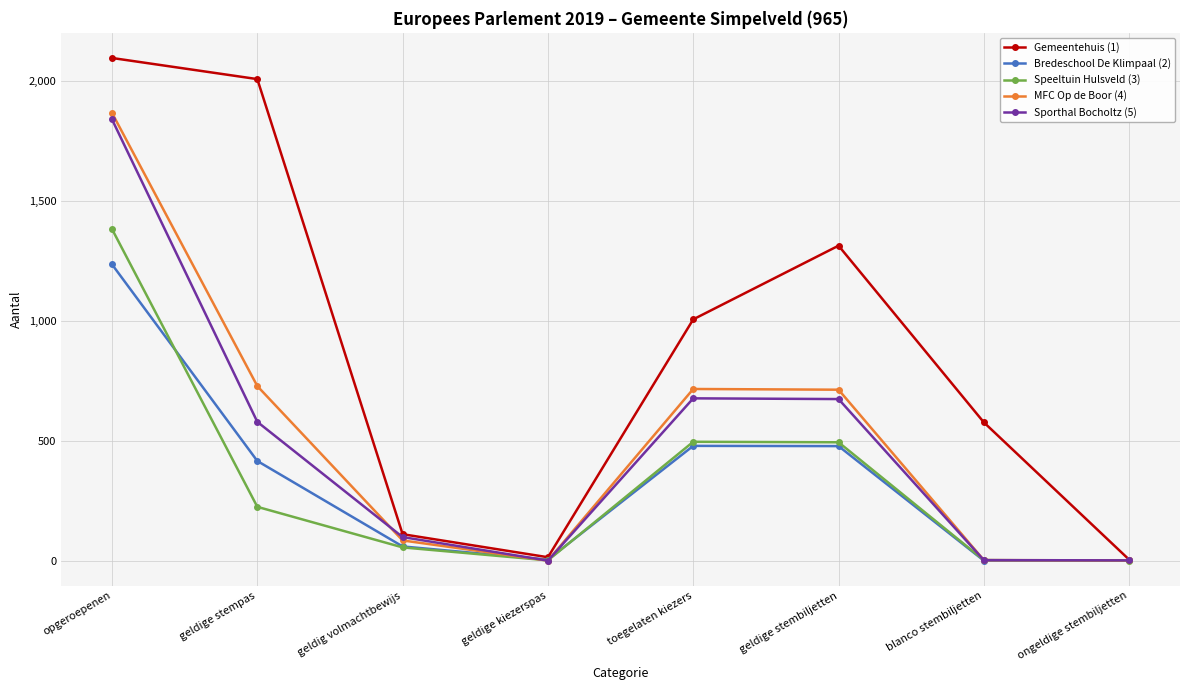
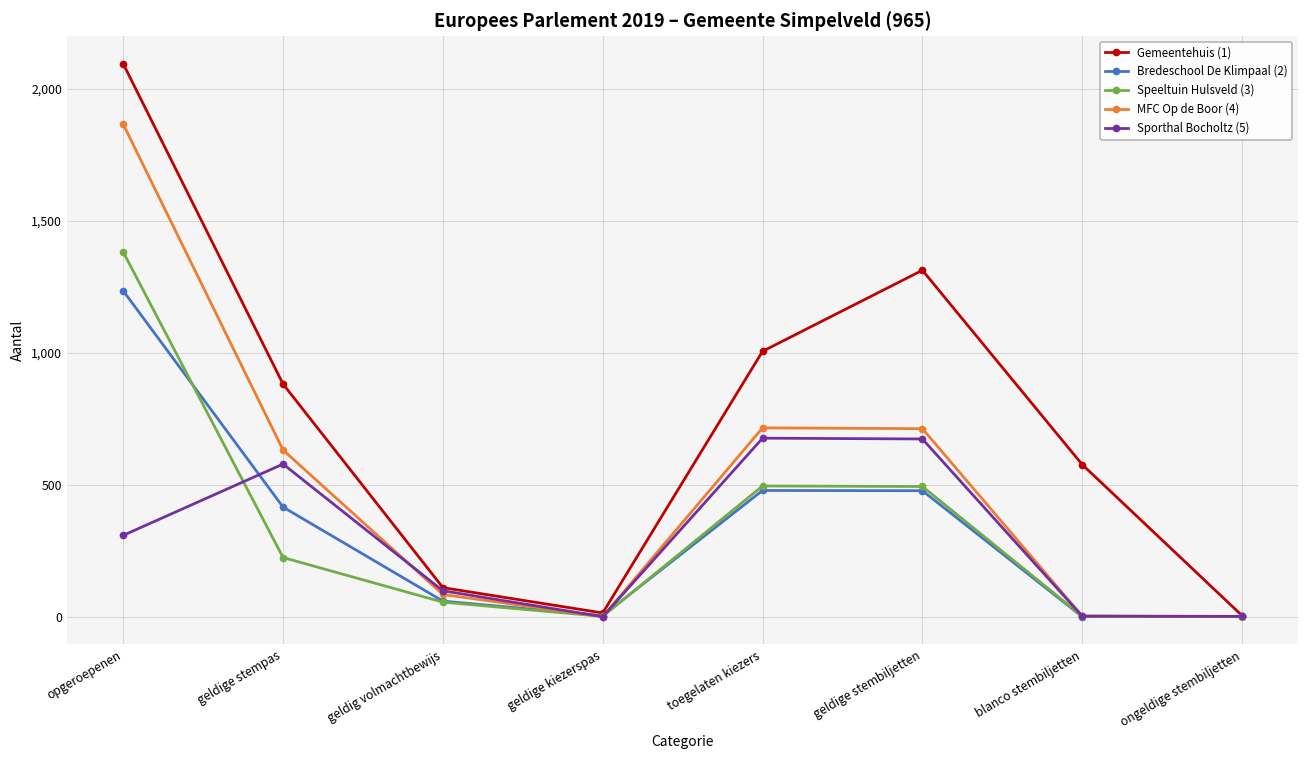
Sporthal Bocholtz (5), opgeroepenen: 1,840 -> 310
Gemeentehuis (1), geldige stempas: 2,010 -> 880
MFC Op de Boor (4), geldige stempas: 730 -> 630
